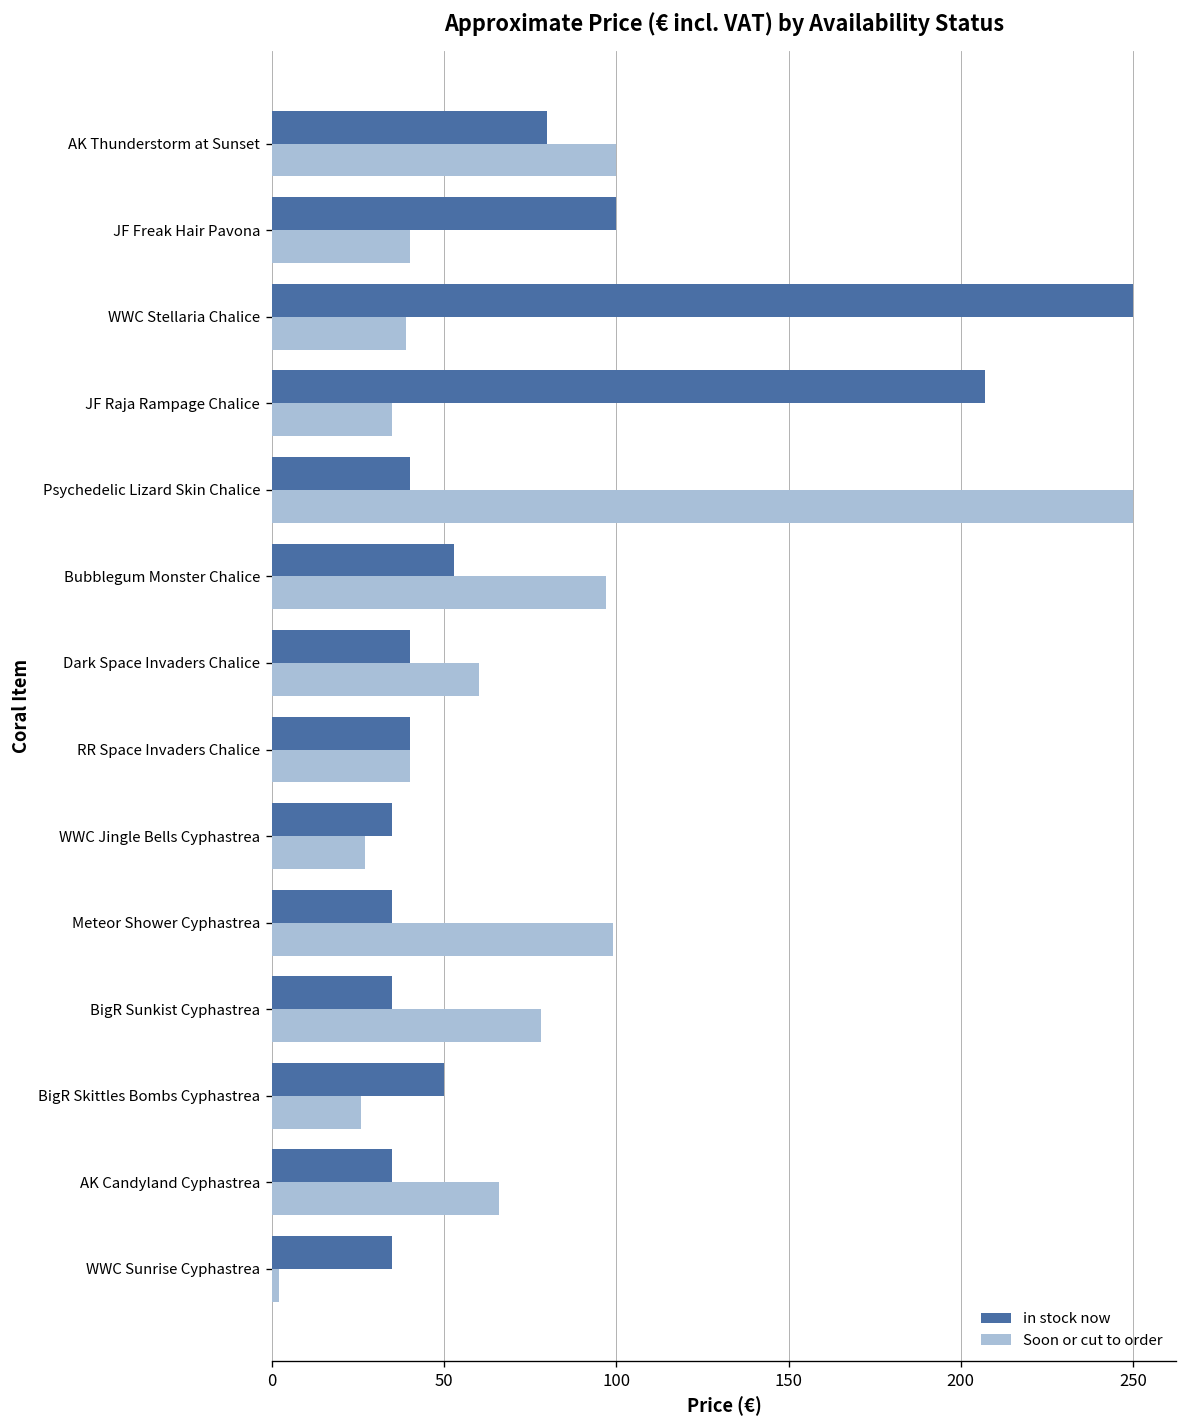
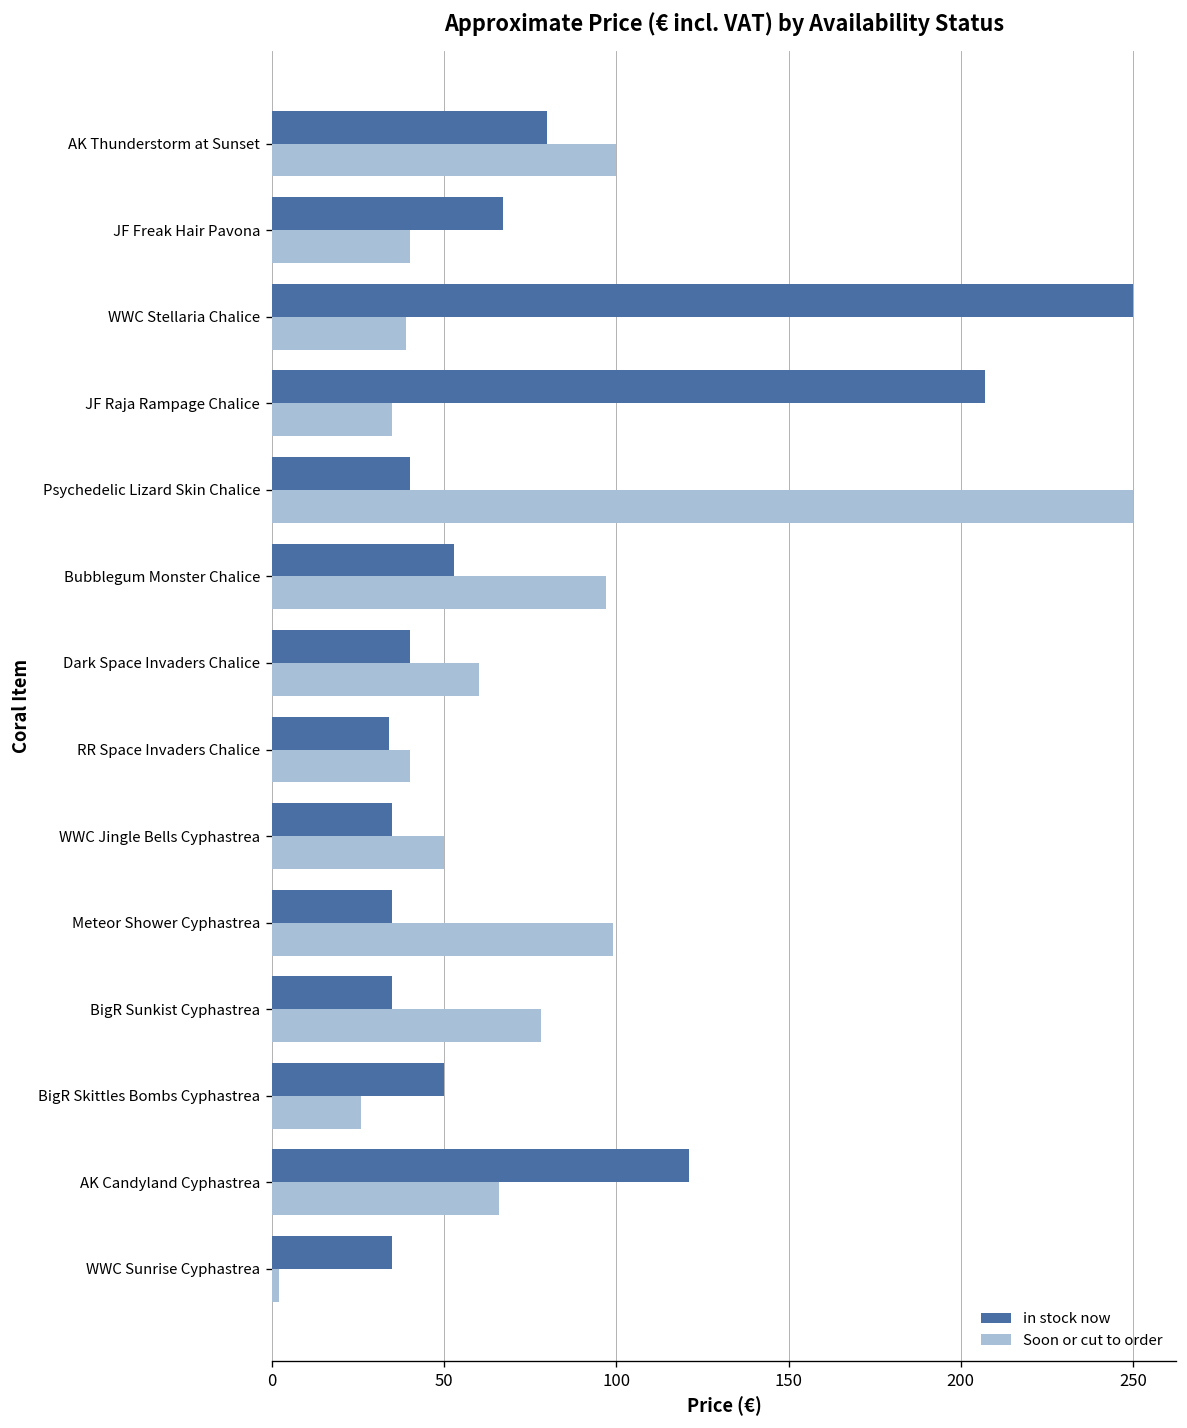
in stock now, JF Freak Hair Pavona: 100 -> 67
in stock now, RR Space Invaders Chalice: 40 -> 34
Soon or cut to order, WWC Jingle Bells Cyphastrea: 27 -> 50
in stock now, AK Candyland Cyphastrea: 35 -> 121
